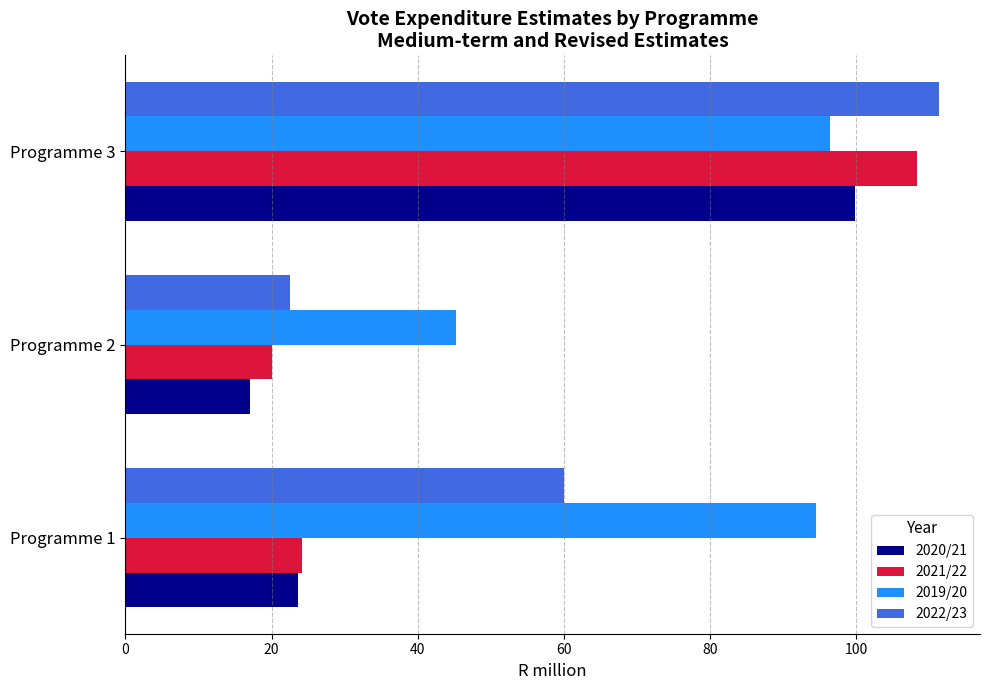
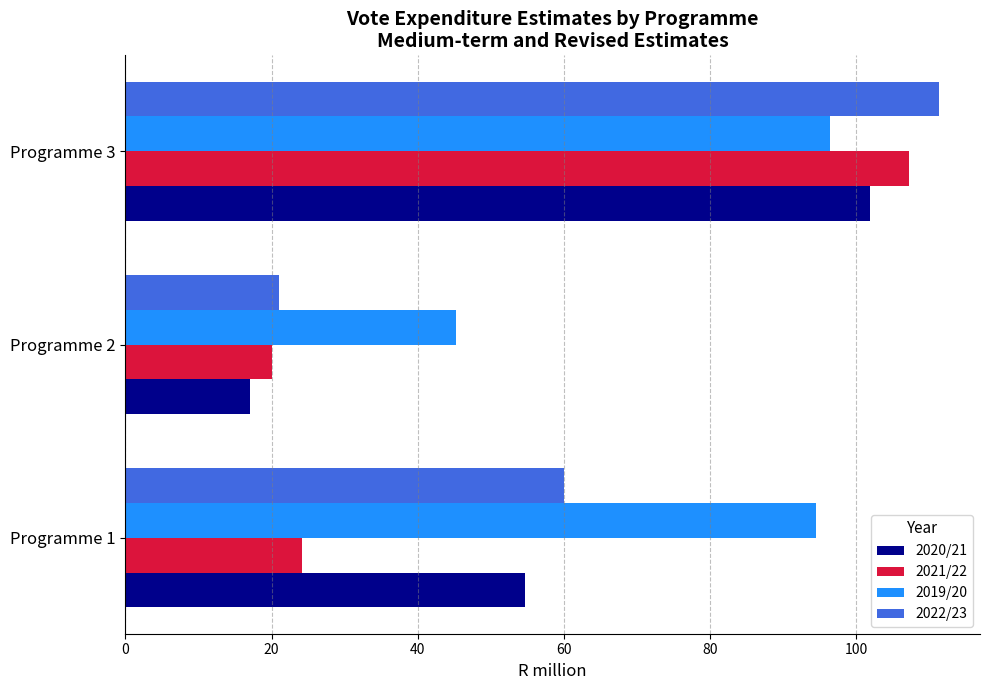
2021/22, Programme 3: 108 -> 107
2020/21, Programme 3: 100 -> 102
2022/23, Programme 2: 23 -> 21
2020/21, Programme 1: 24 -> 55
